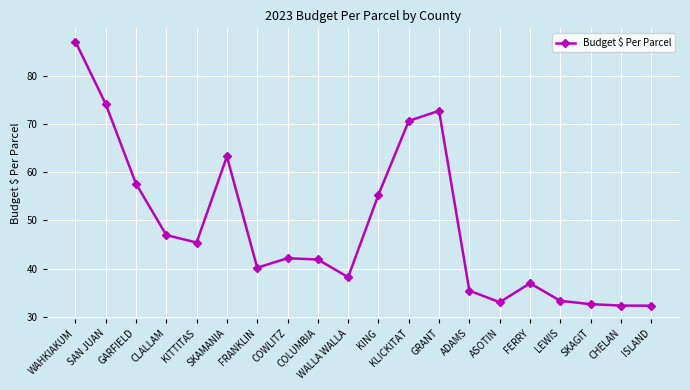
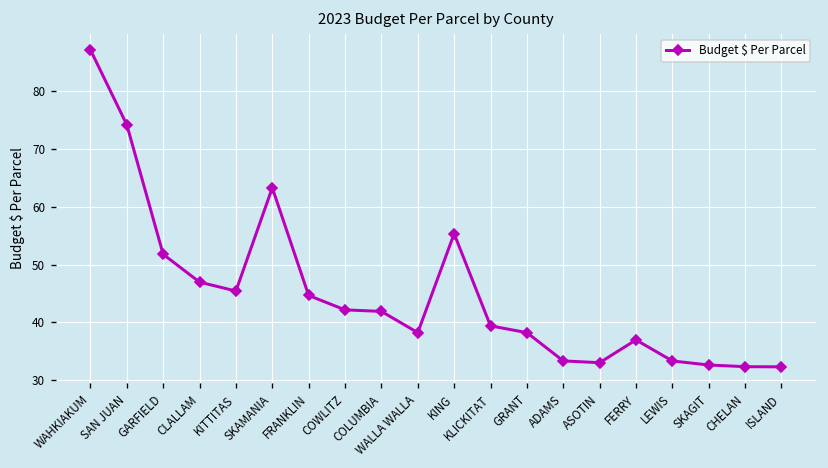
GARFIELD: 58 -> 52
FRANKLIN: 40 -> 45
KLICKITAT: 71 -> 39
GRANT: 73 -> 38
ADAMS: 35 -> 33
